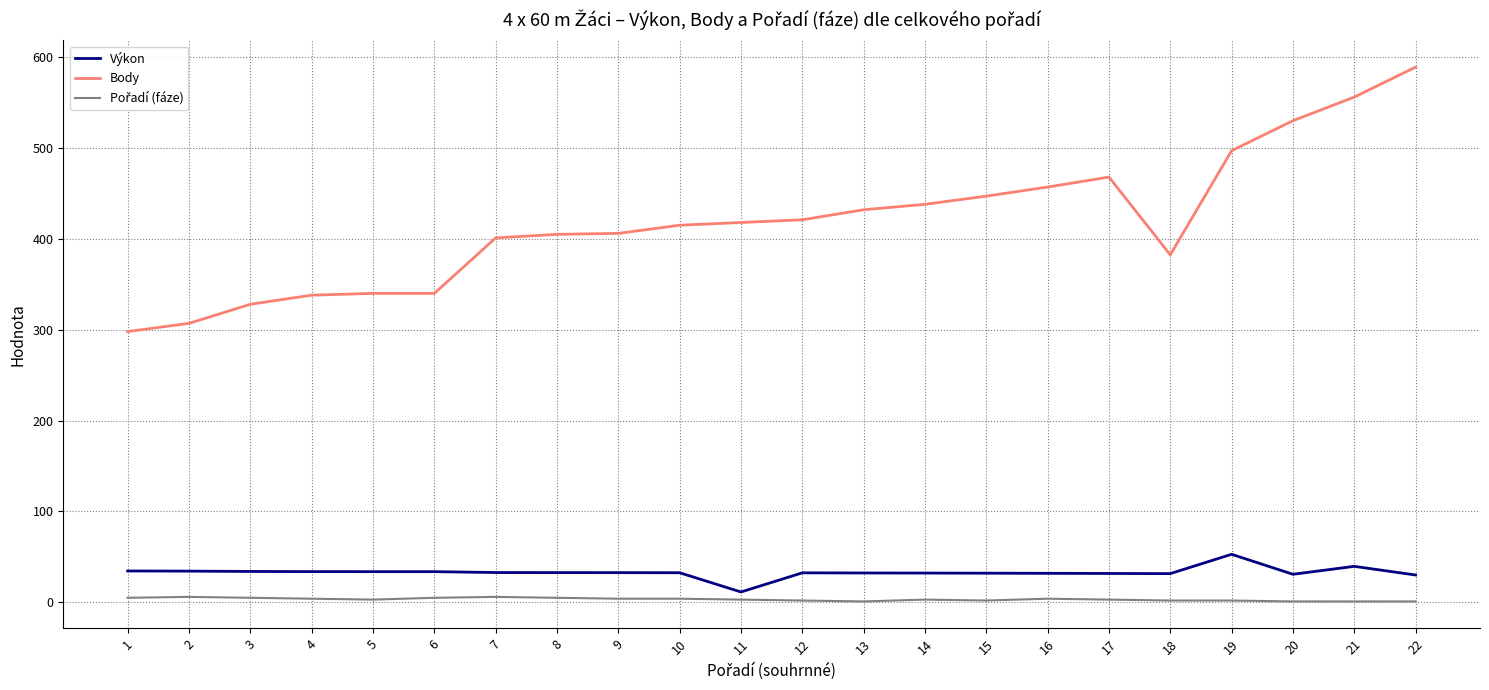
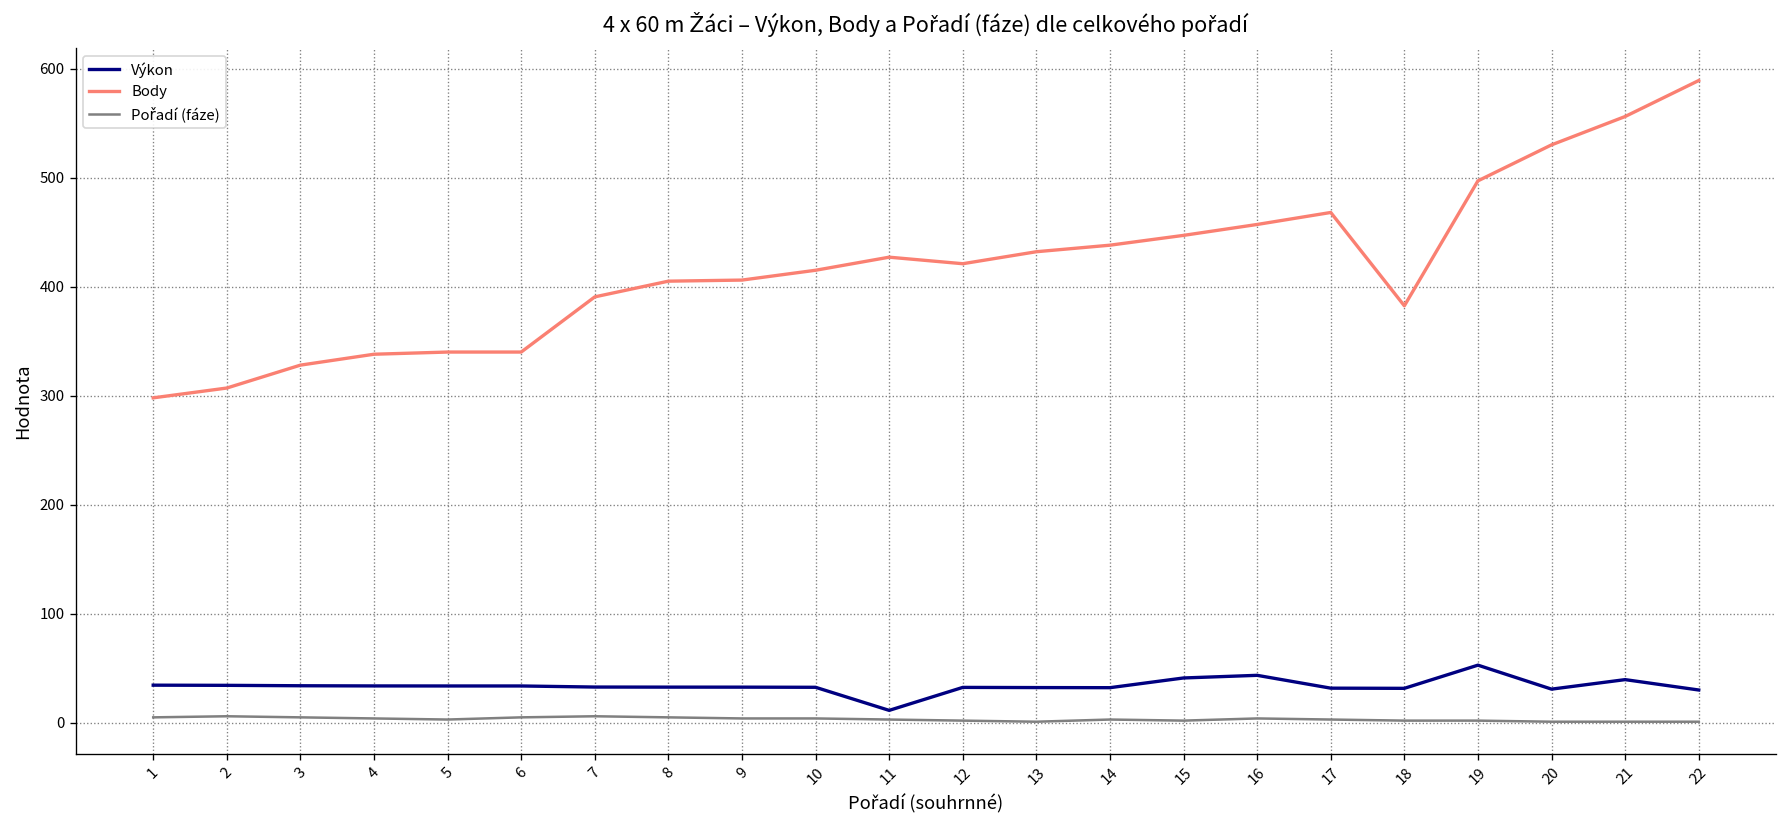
Body, 7: 400 -> 390
Body, 11: 420 -> 430
Výkon, 15: 30 -> 40
Výkon, 16: 30 -> 40
